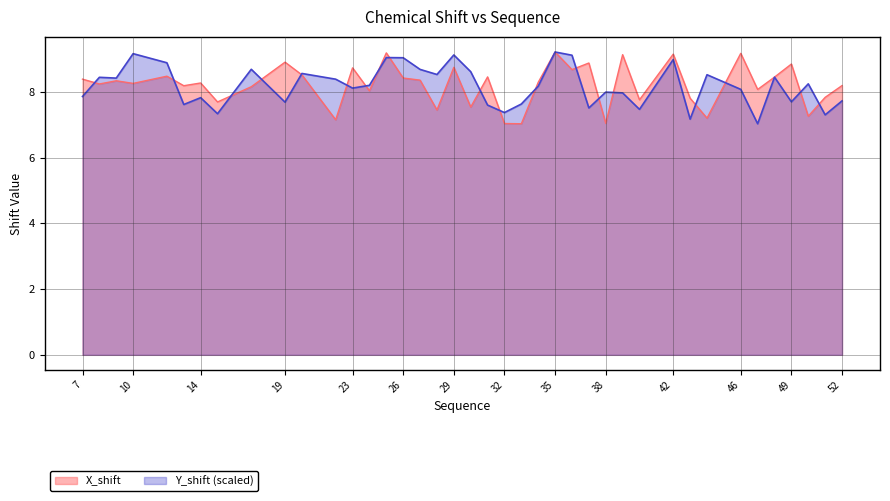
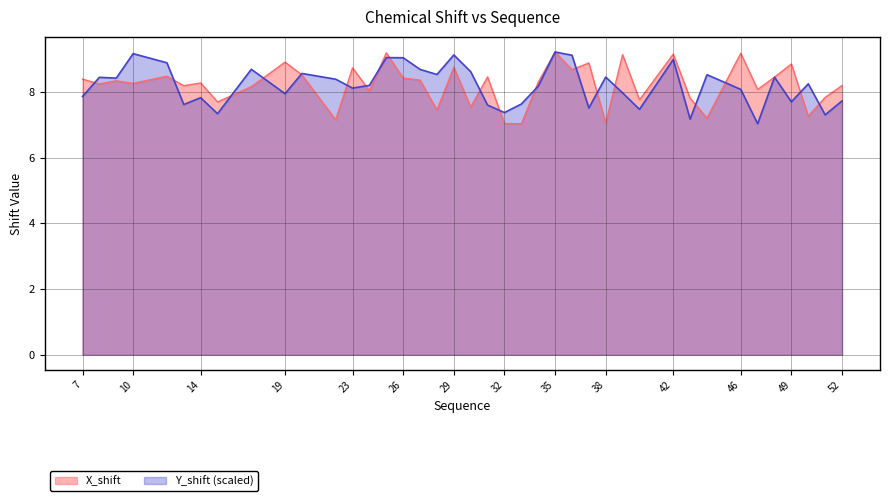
Y_shift (scaled), 19: 7.7 -> 7.9
Y_shift (scaled), 38: 8.0 -> 8.5
